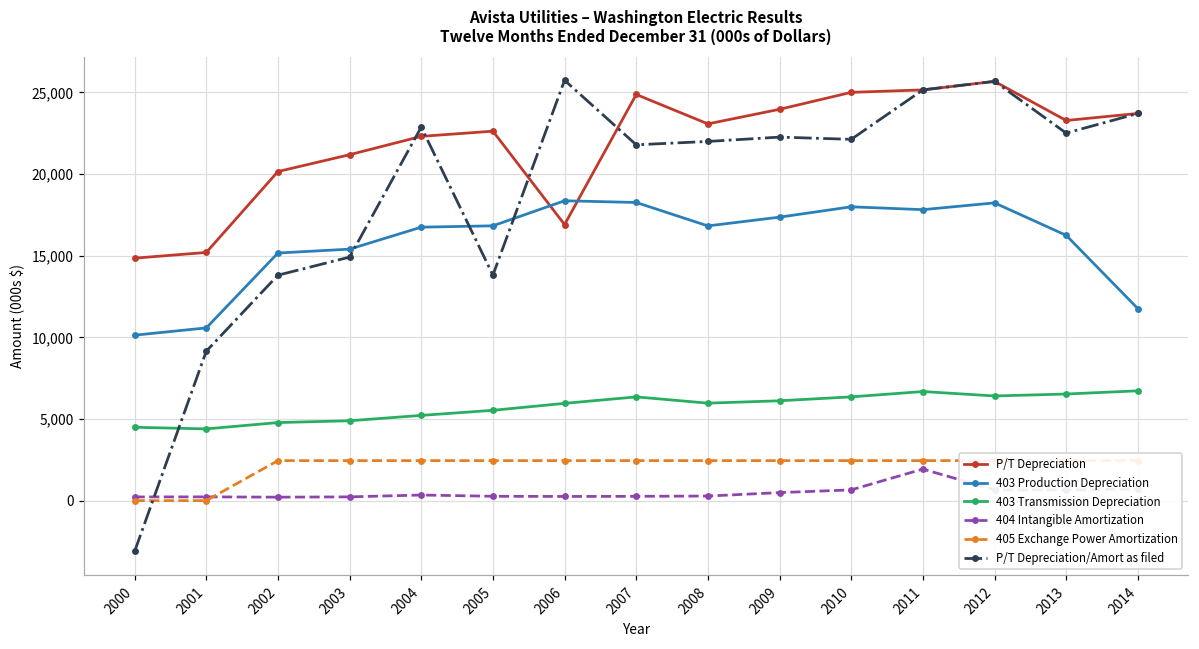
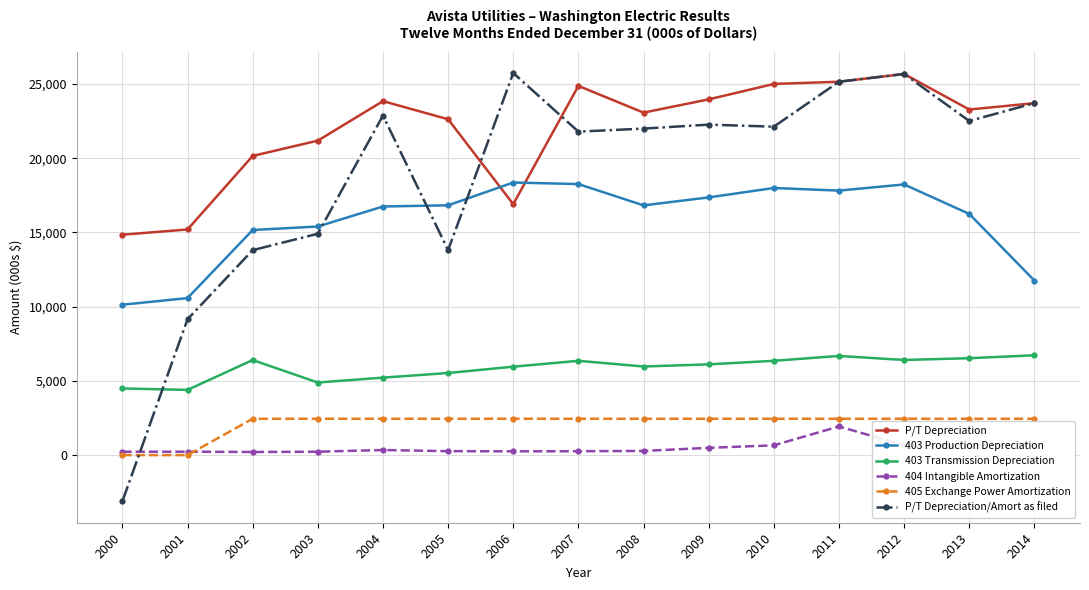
403 Transmission Depreciation, 2002: 4,800 -> 6,400
P/T Depreciation, 2004: 22,300 -> 23,800
